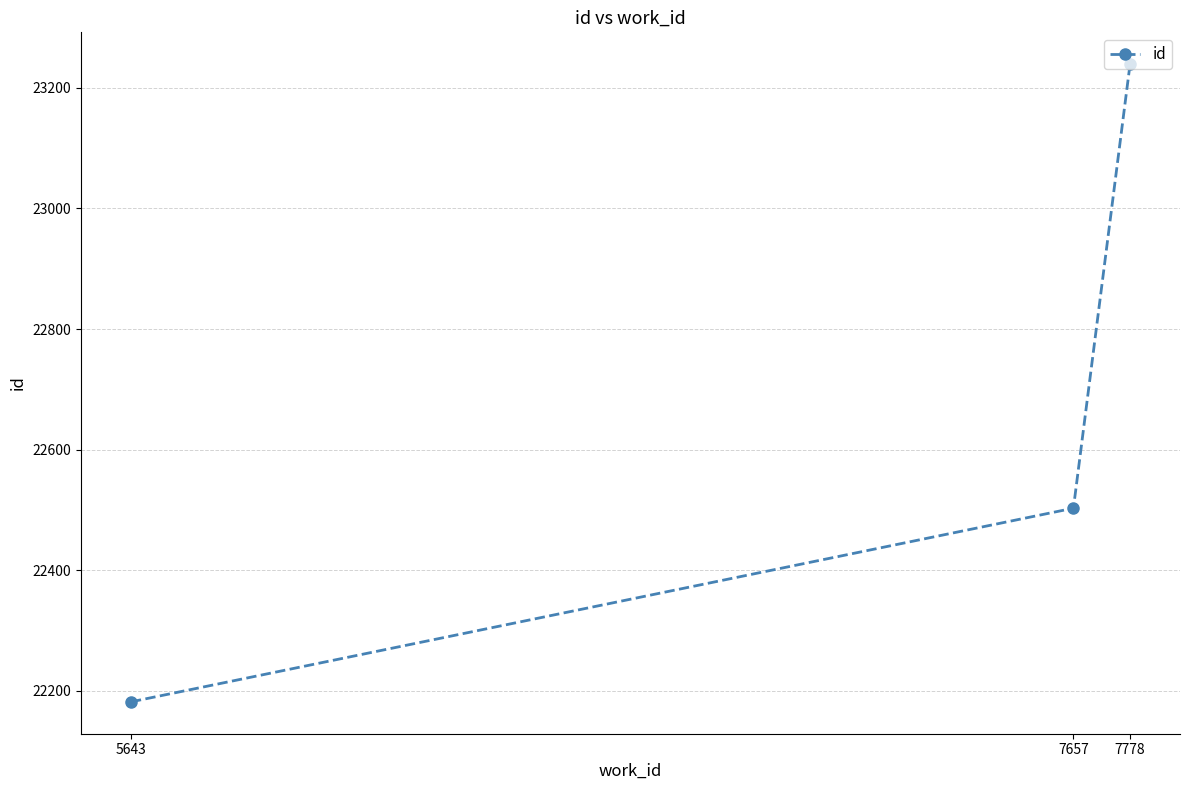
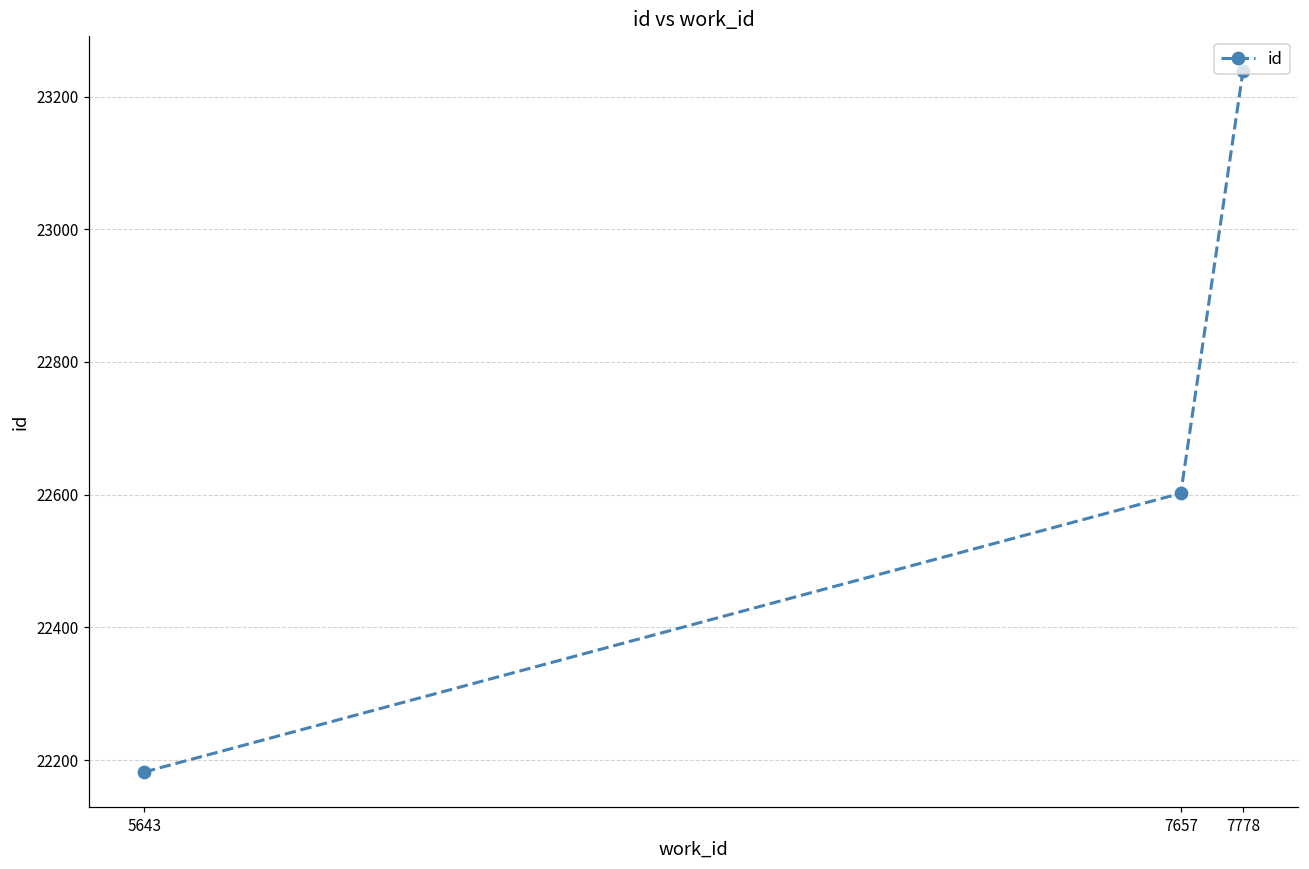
7657: 22500 -> 22600
